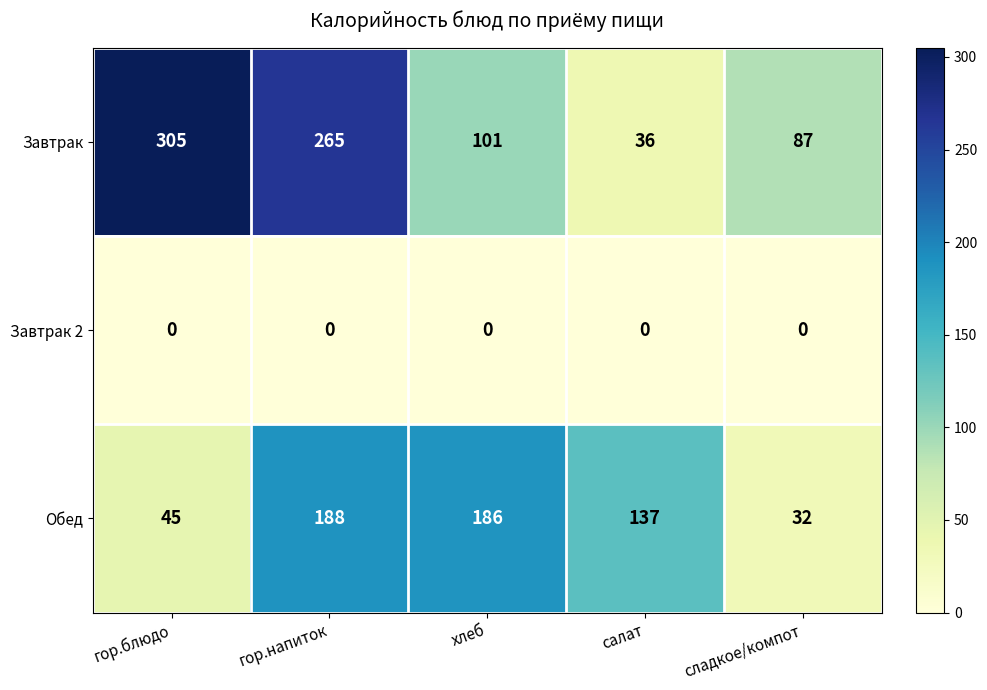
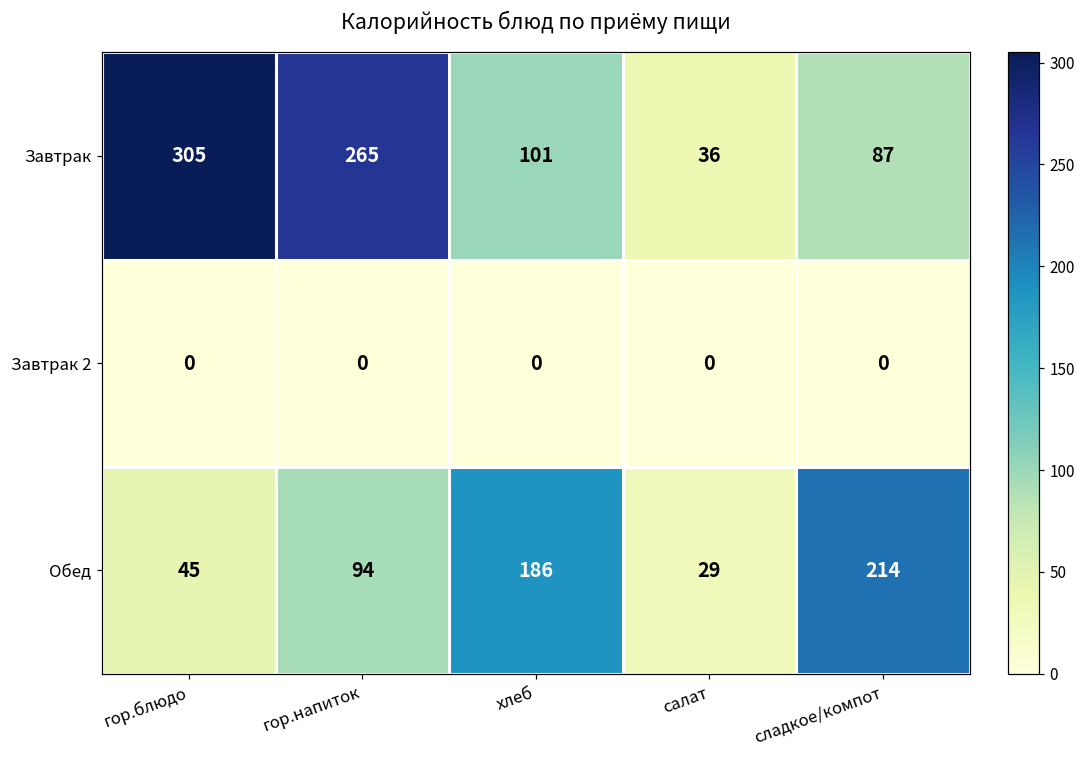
Обед, гор.напиток: 188 -> 94
Обед, салат: 137 -> 29
Обед, сладкое/компот: 32 -> 214
